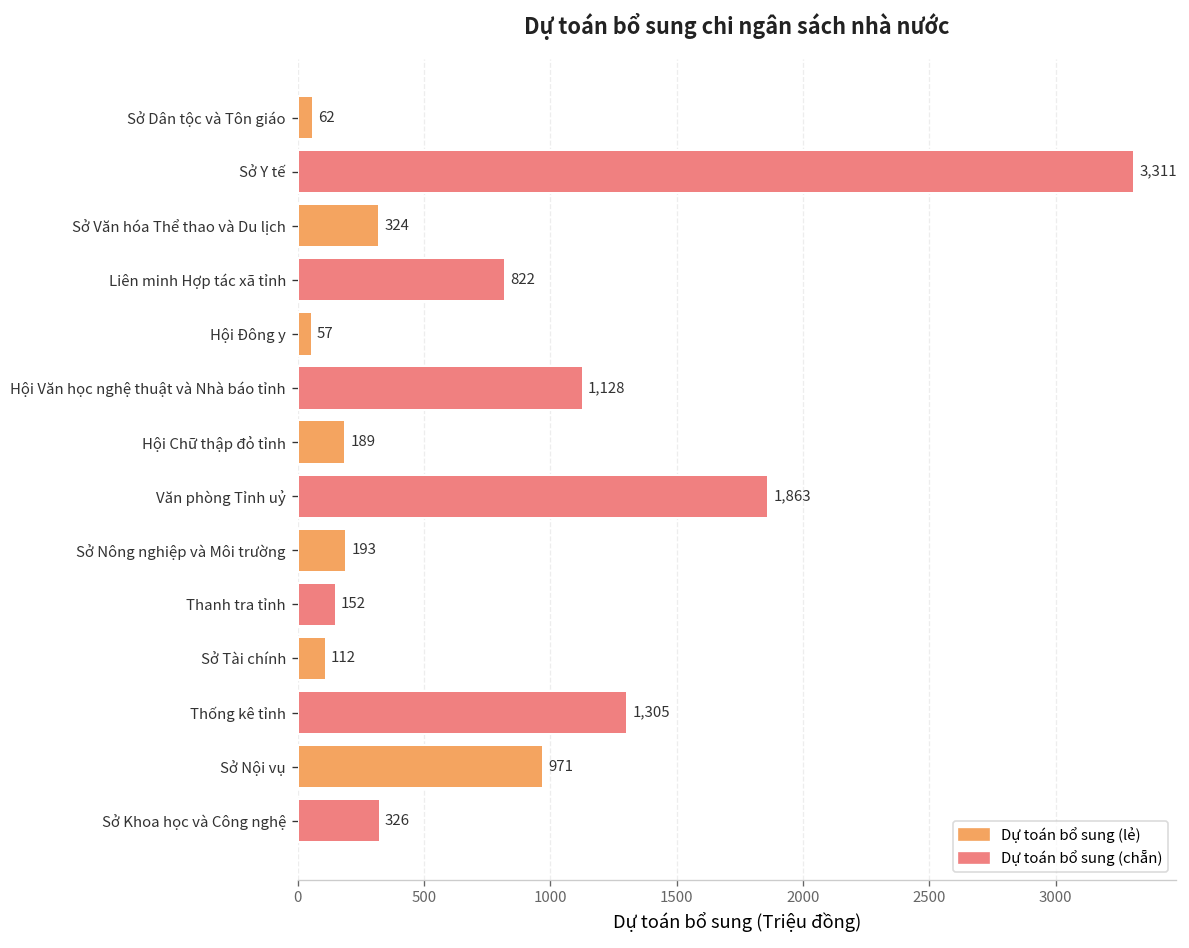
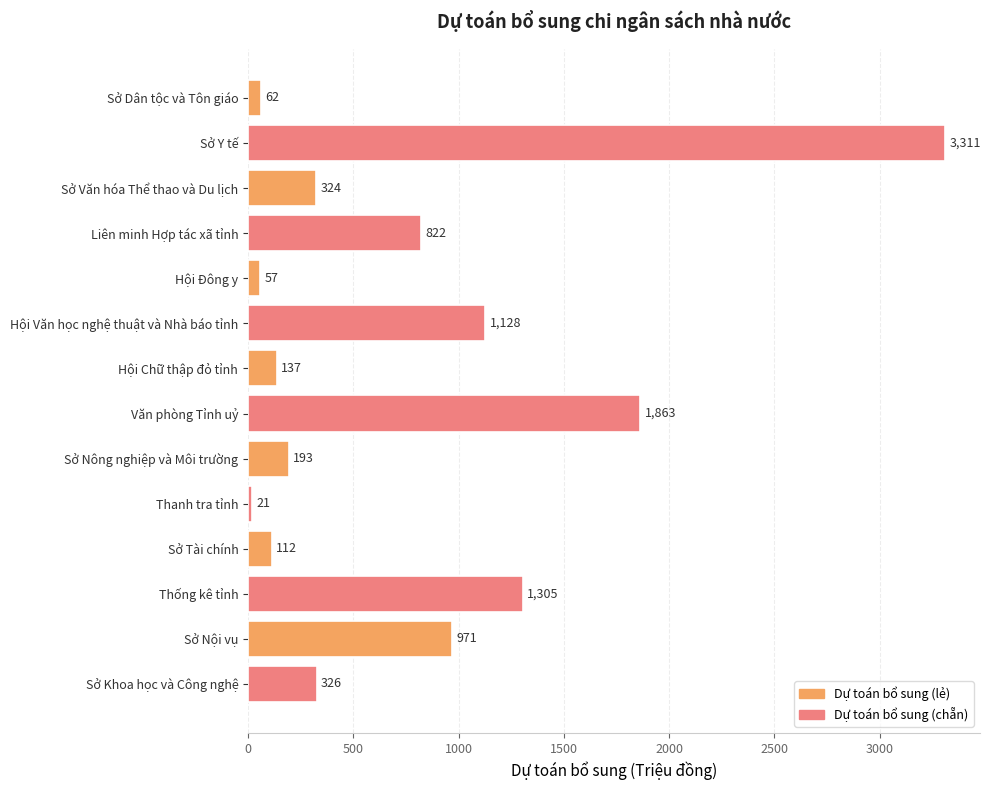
Hội Chữ thập đỏ tỉnh: 189 -> 137
Thanh tra tỉnh: 152 -> 21
